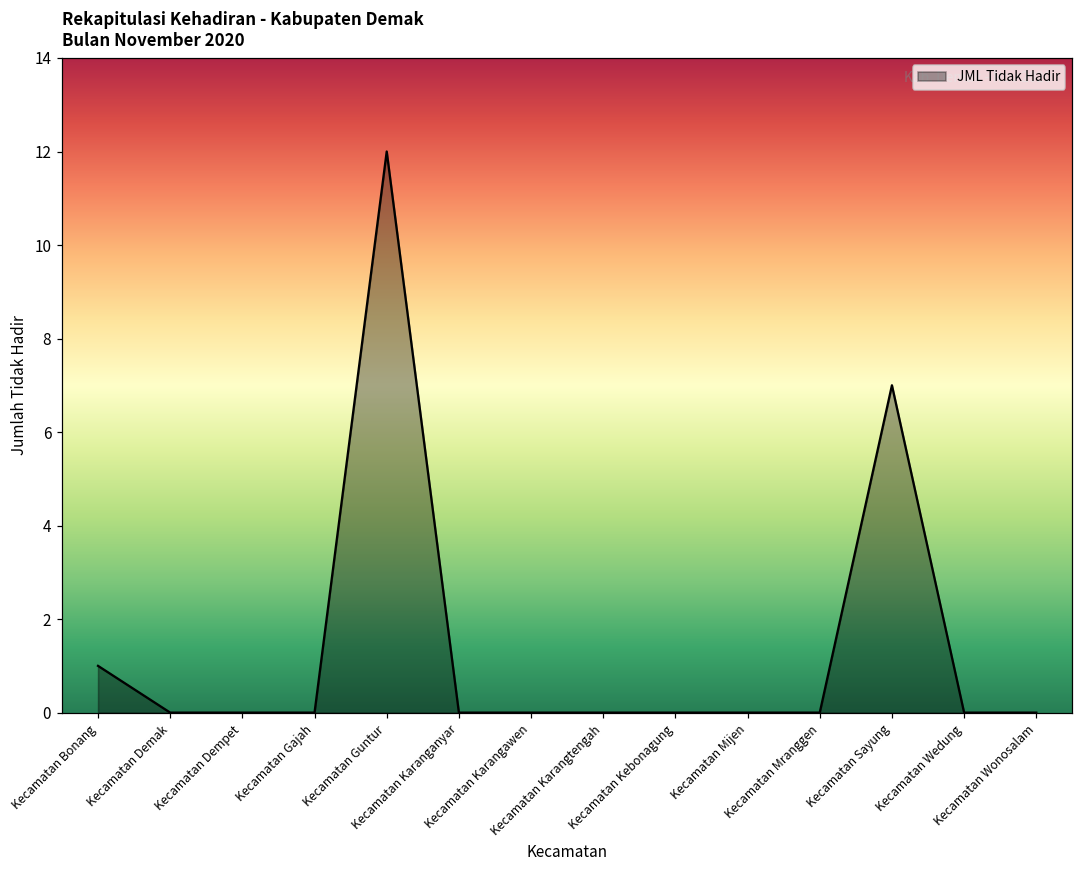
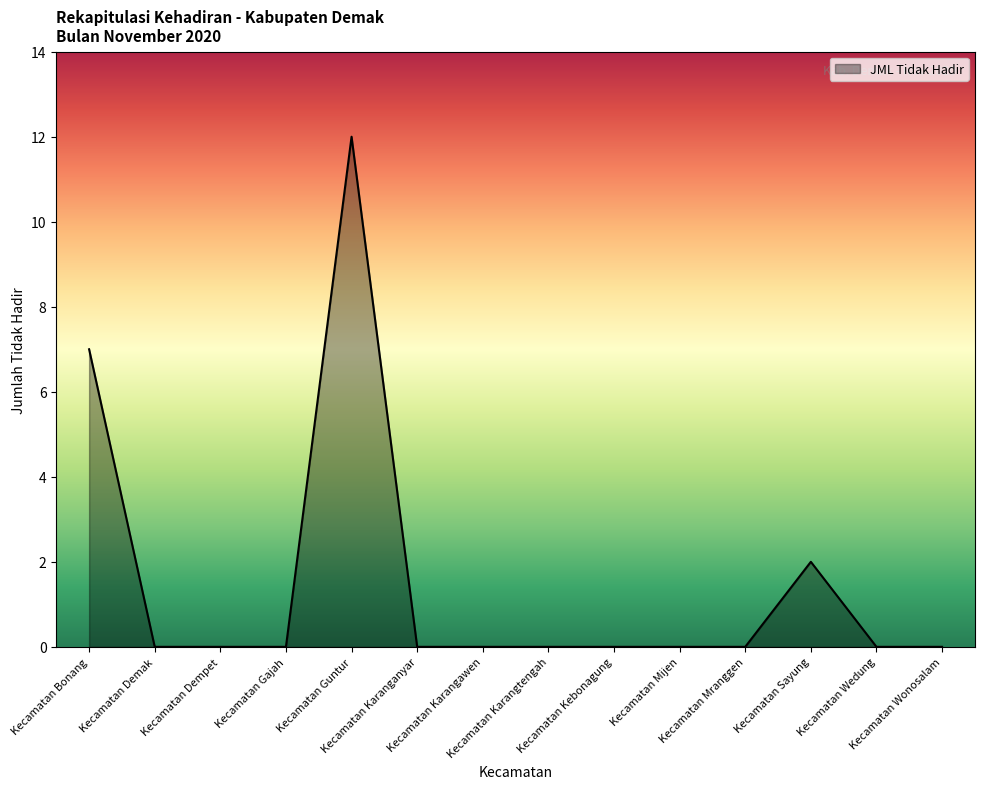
Kecamatan Bonang: 1 -> 7
Kecamatan Sayung: 7 -> 2
